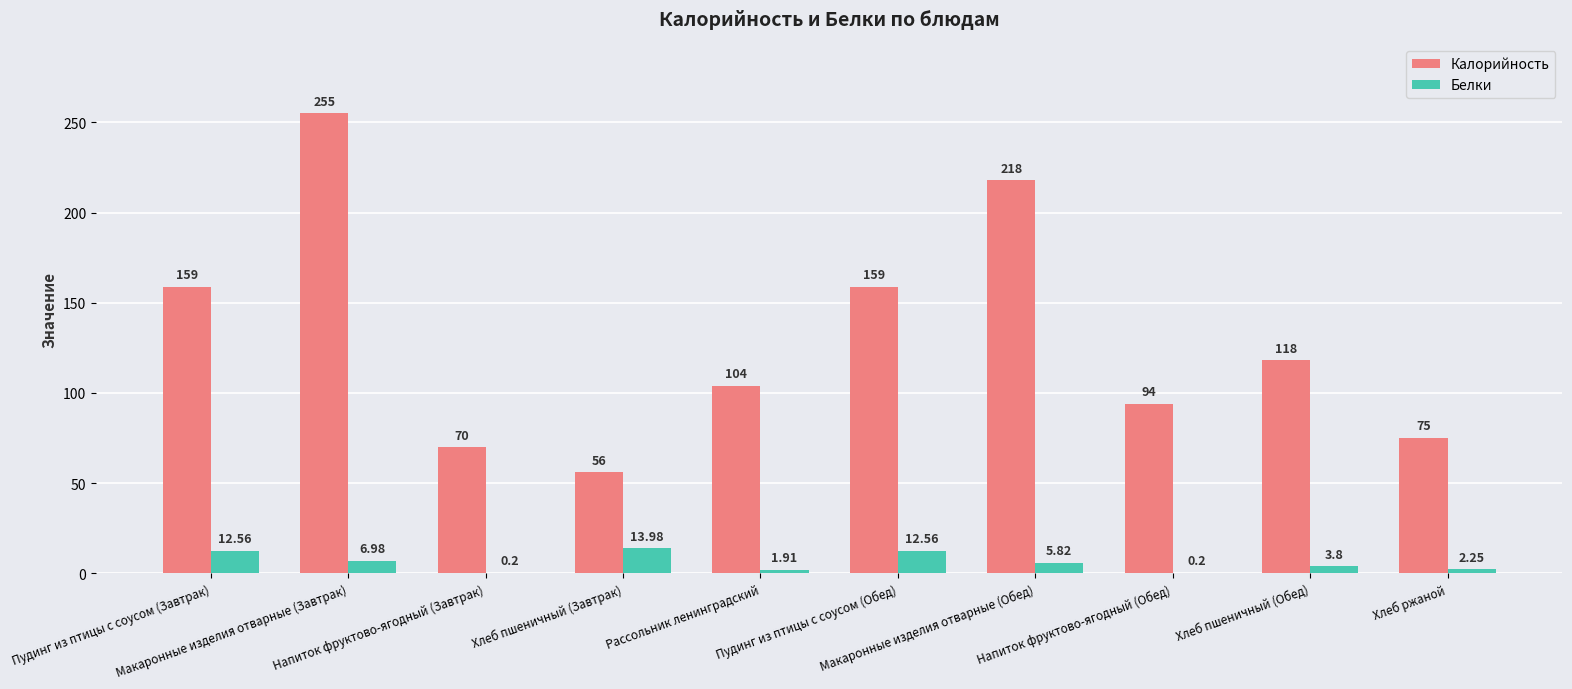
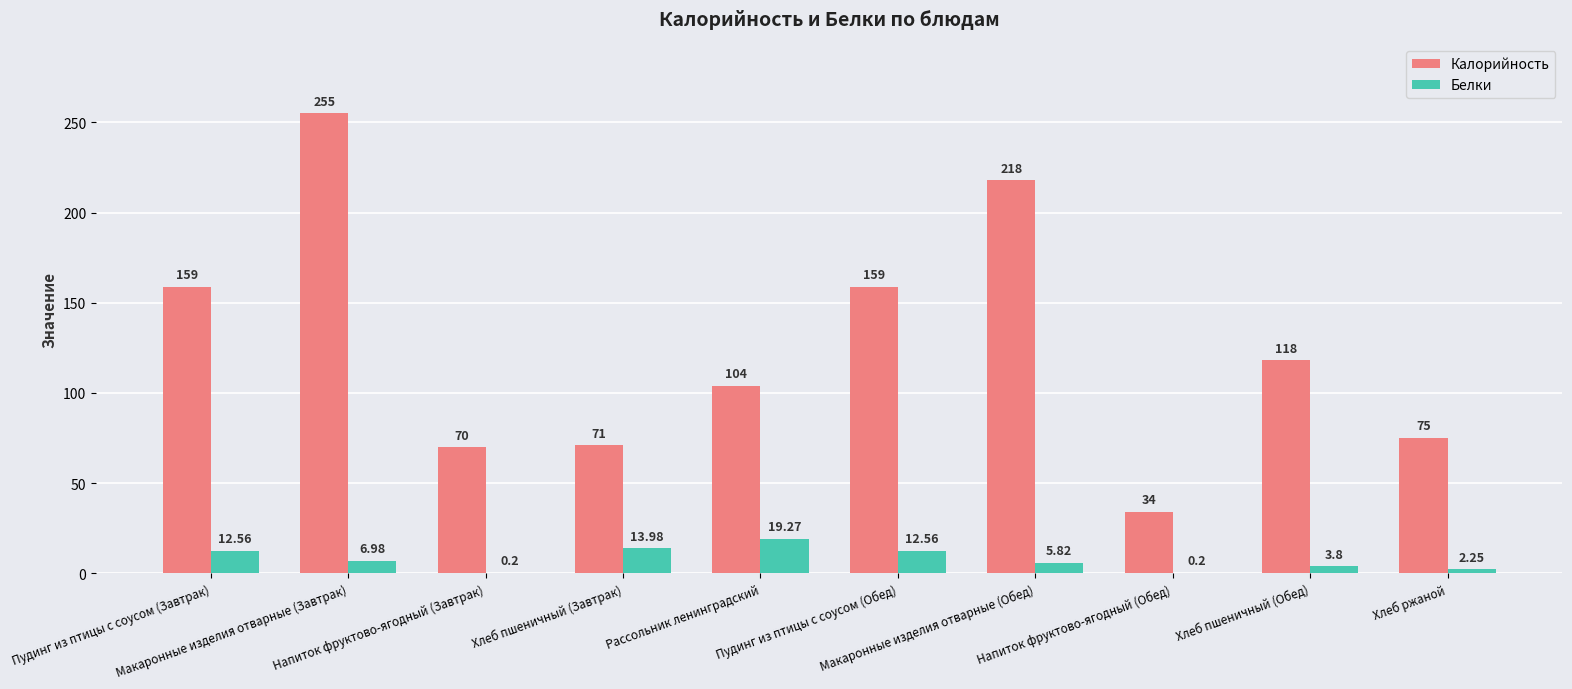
Калорийность, Хлеб пшеничный (Завтрак): 56 -> 71
Белки, Рассольник ленинградский: 1.91 -> 19.27
Калорийность, Напиток фруктово-ягодный (Обед): 94 -> 34
